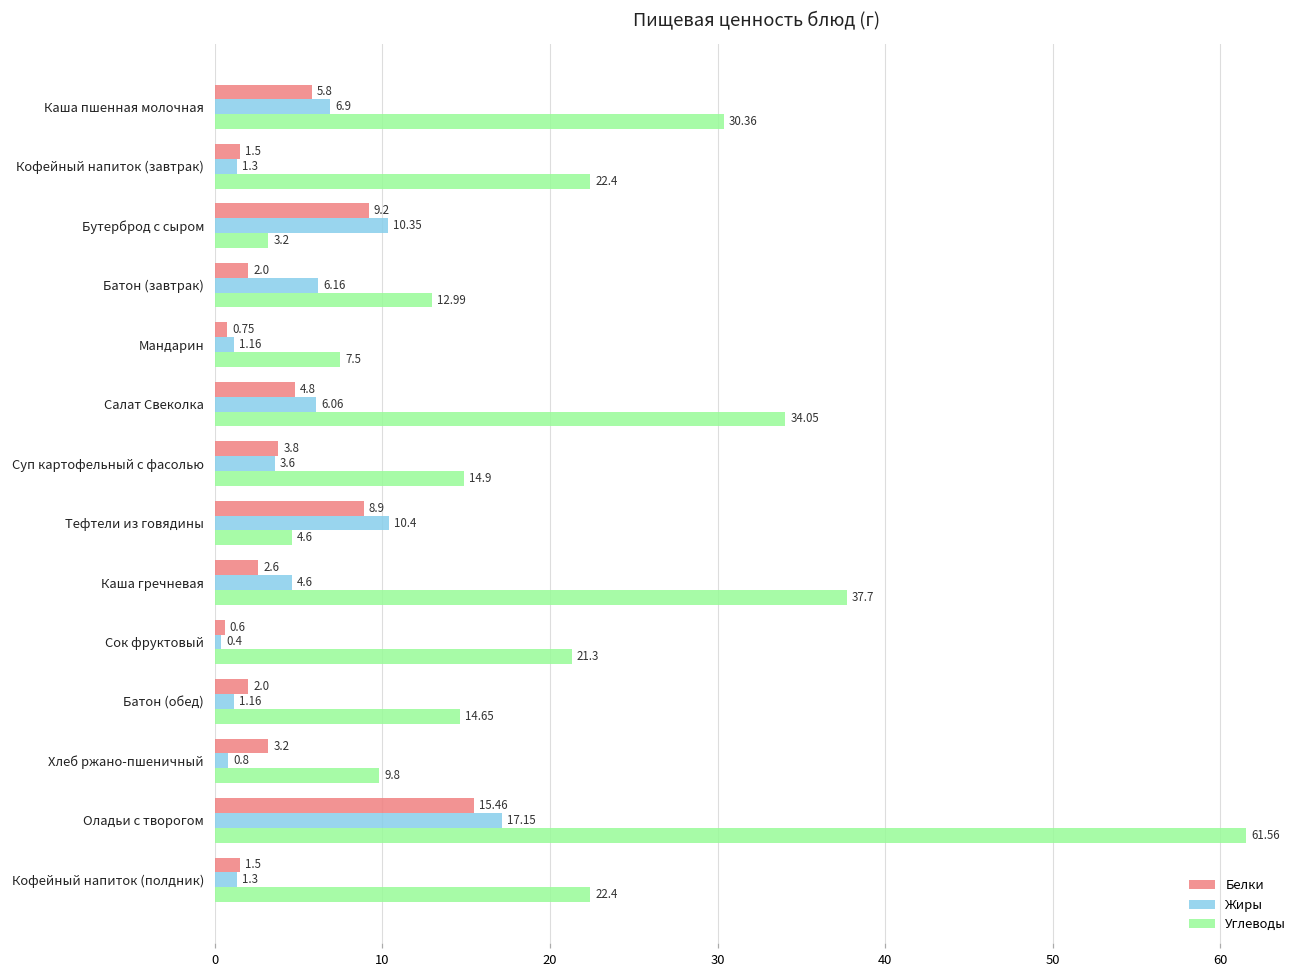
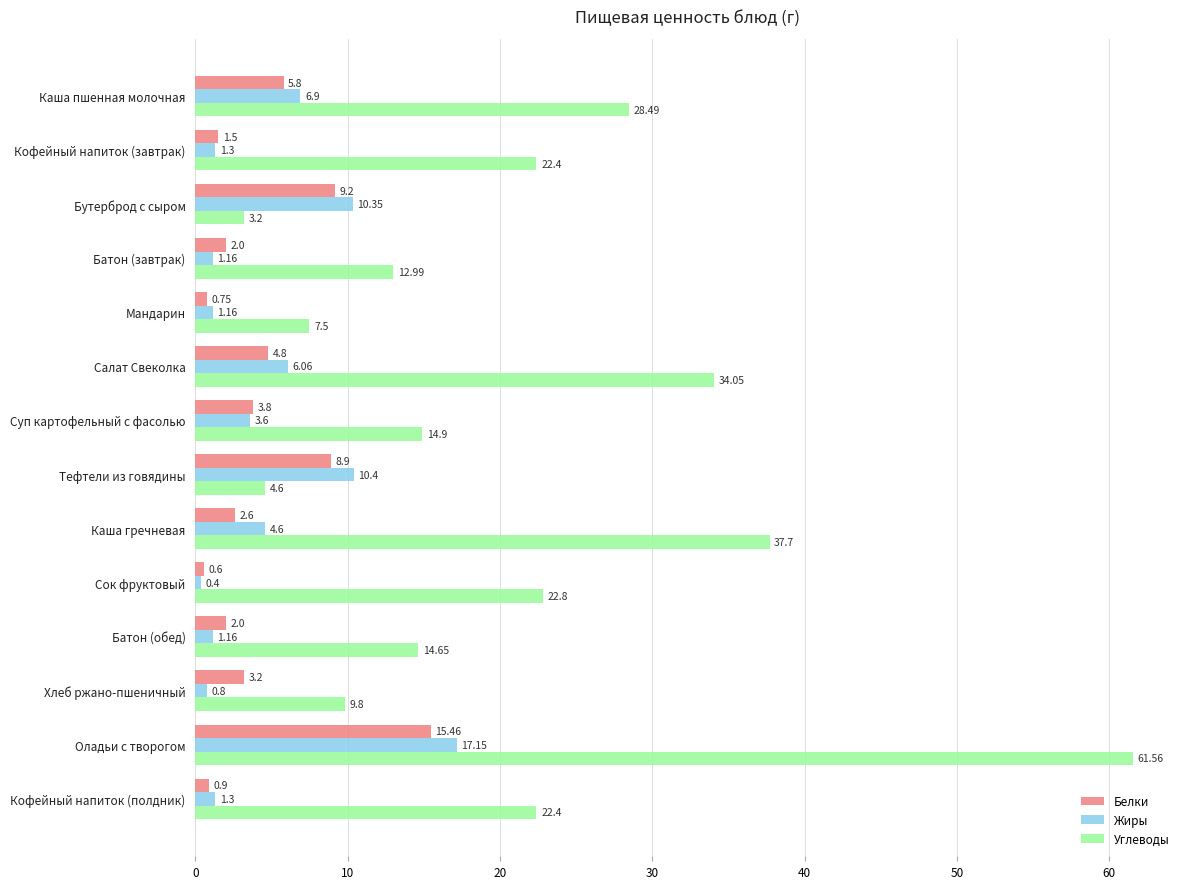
Углеводы, Каша пшенная молочная: 30.36 -> 28.49
Жиры, Батон (завтрак): 6.16 -> 1.16
Углеводы, Сок фруктовый: 21.3 -> 22.8
Белки, Кофейный напиток (полдник): 1.5 -> 0.9
